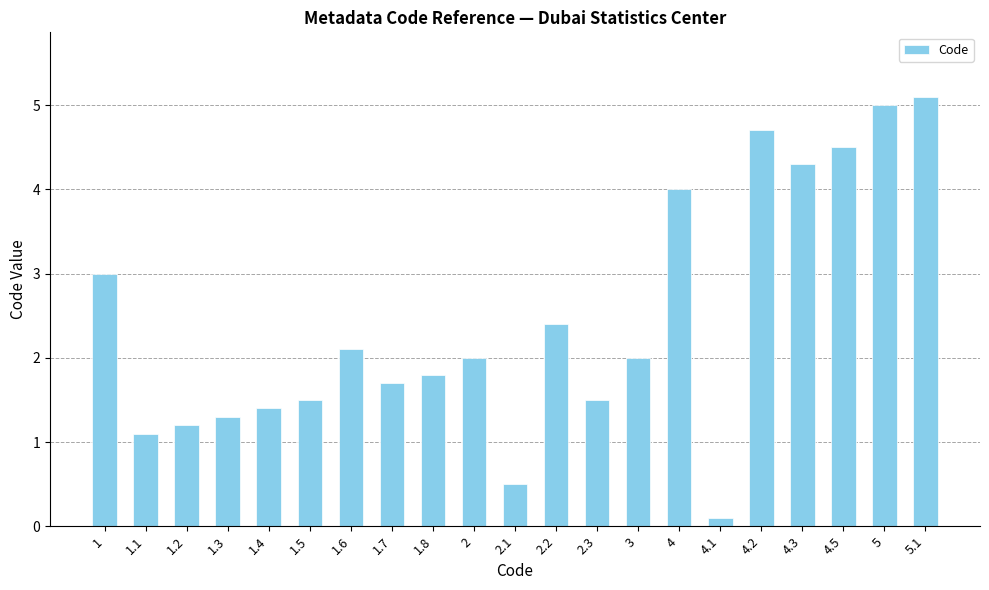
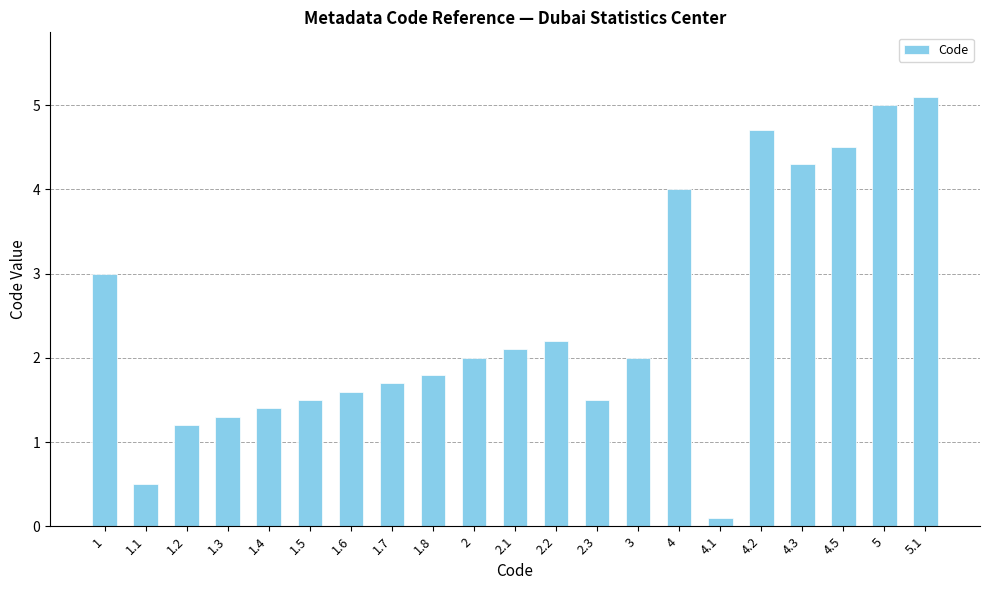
1.1: 1.1 -> 0.5
1.6: 2.1 -> 1.6
2.1: 0.5 -> 2.1
2.2: 2.4 -> 2.2
